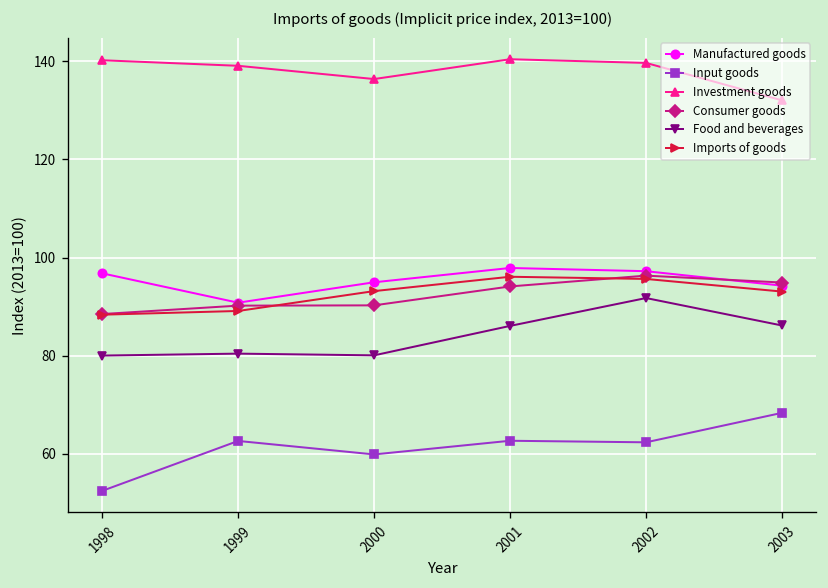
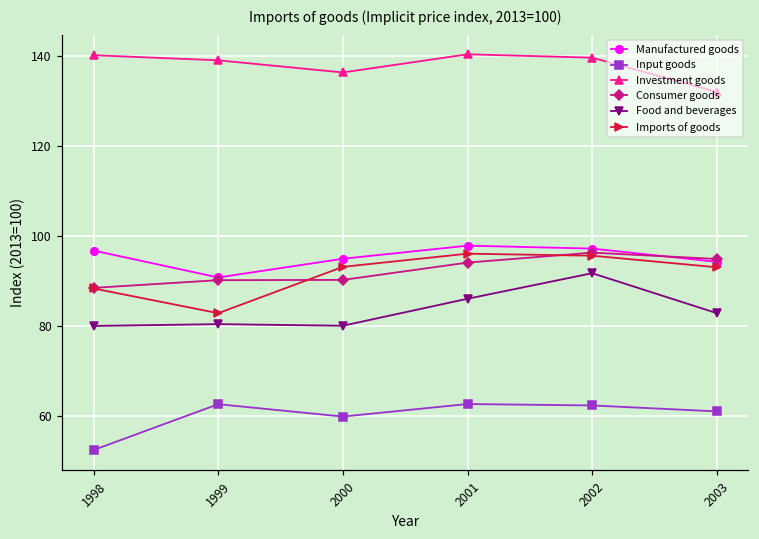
Imports of goods, 1999: 89 -> 83
Input goods, 2003: 68 -> 61
Food and beverages, 2003: 86 -> 83
